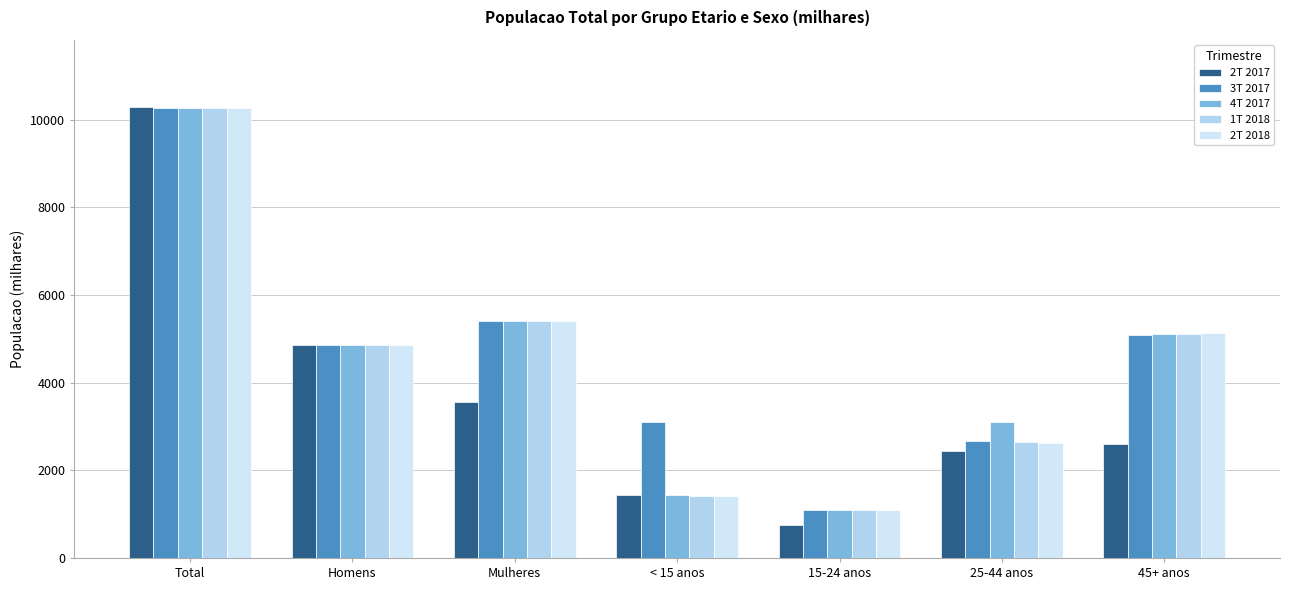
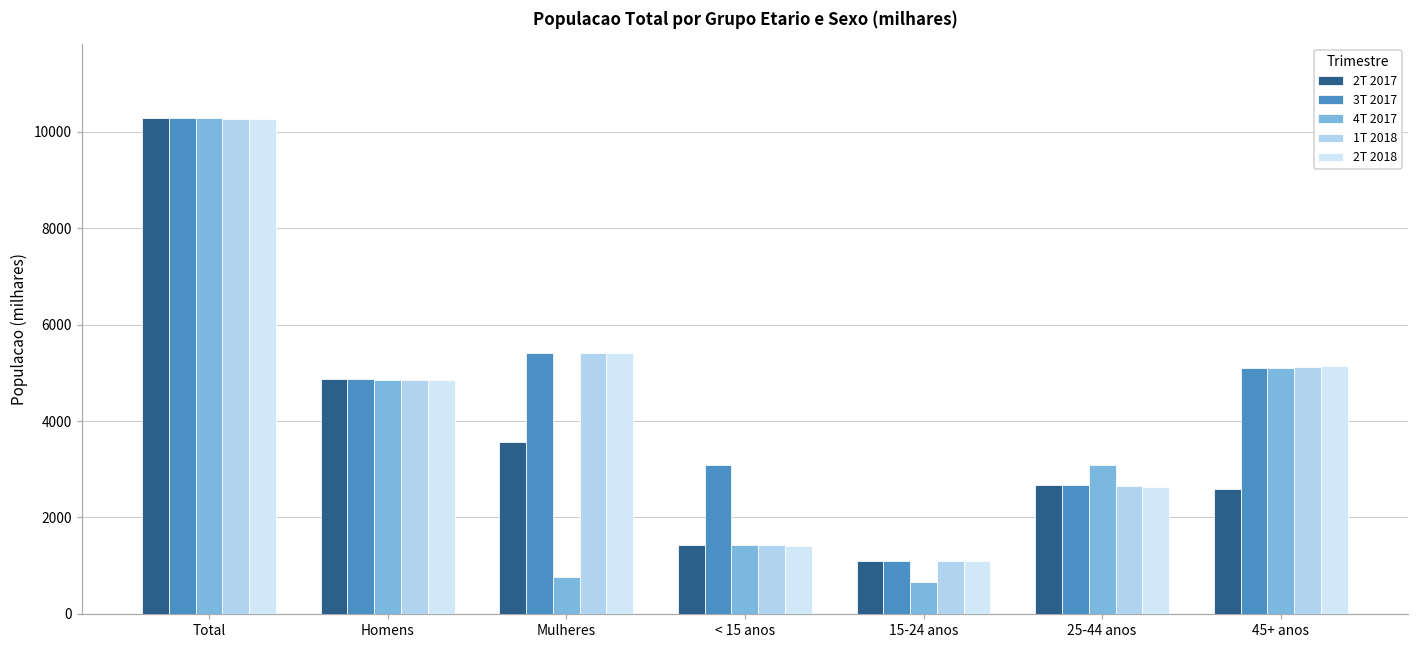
4T 2017, Mulheres: 5400 -> 800
2T 2017, 15-24 anos: 800 -> 1100
4T 2017, 15-24 anos: 1100 -> 700
2T 2017, 25-44 anos: 2400 -> 2700
